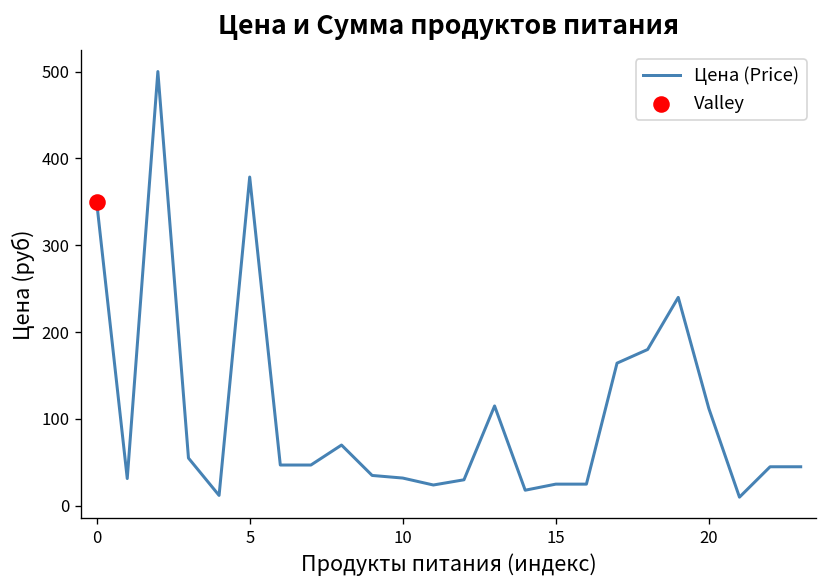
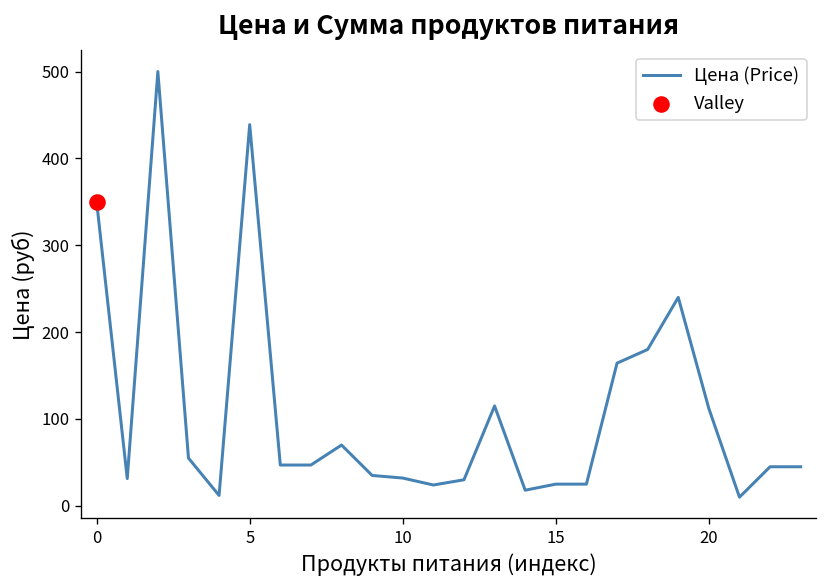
Цена (Price), 5: 380 -> 440
